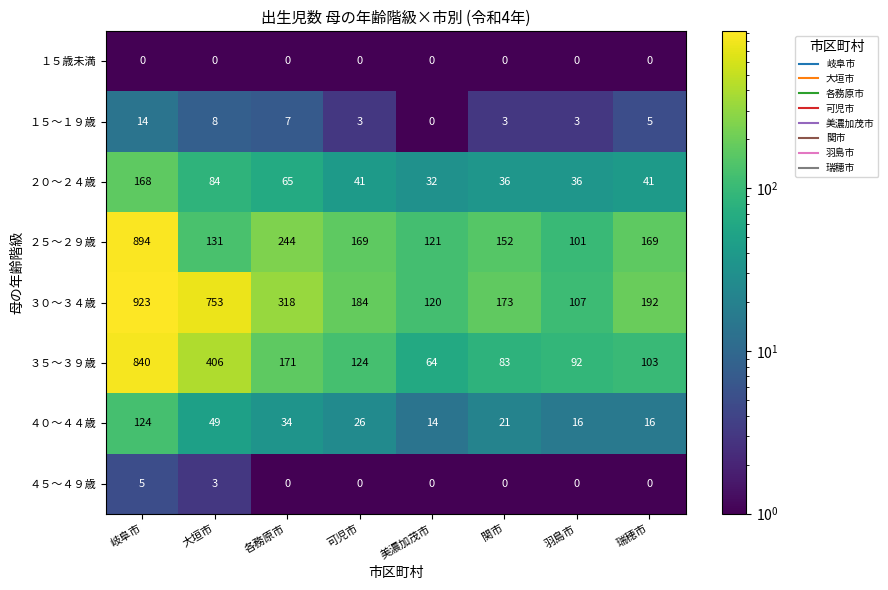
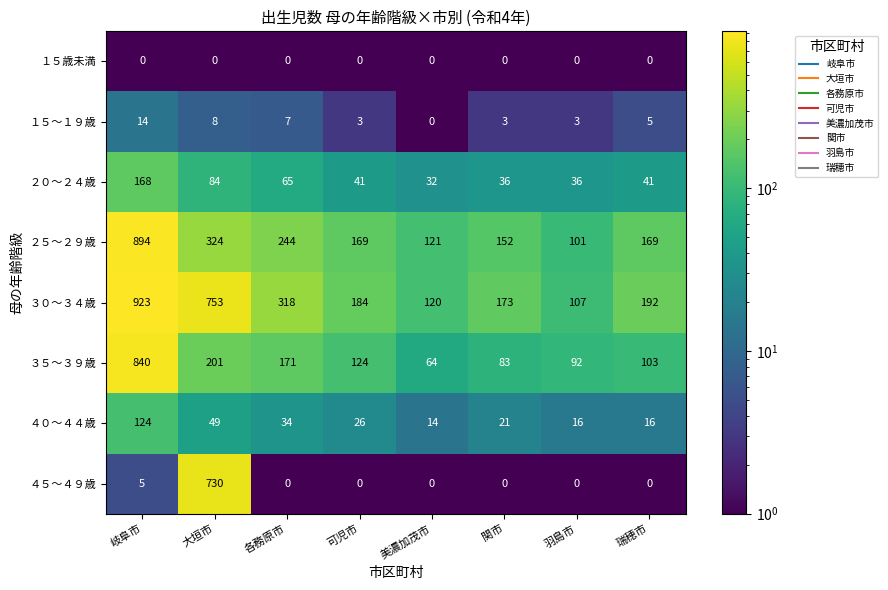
２５～２９歳, 大垣市: 131 -> 324
３５～３９歳, 大垣市: 406 -> 201
４５～４９歳, 大垣市: 3 -> 730
